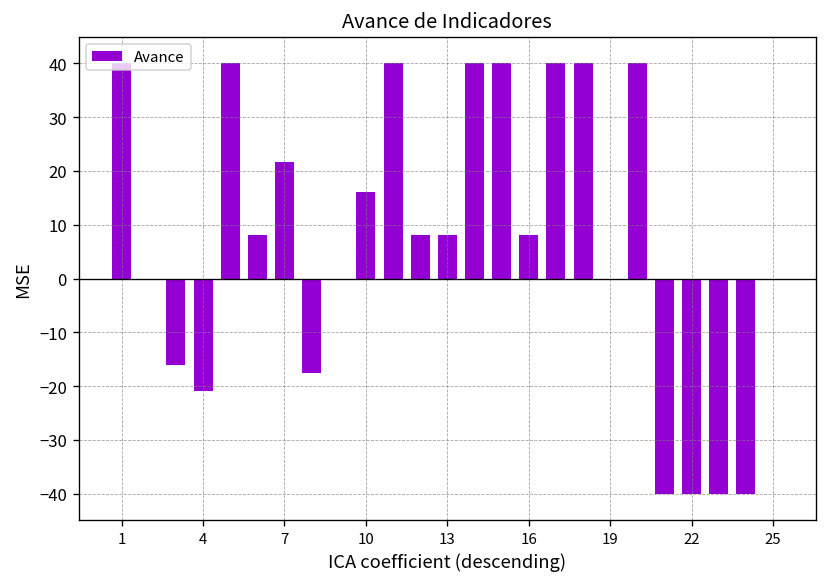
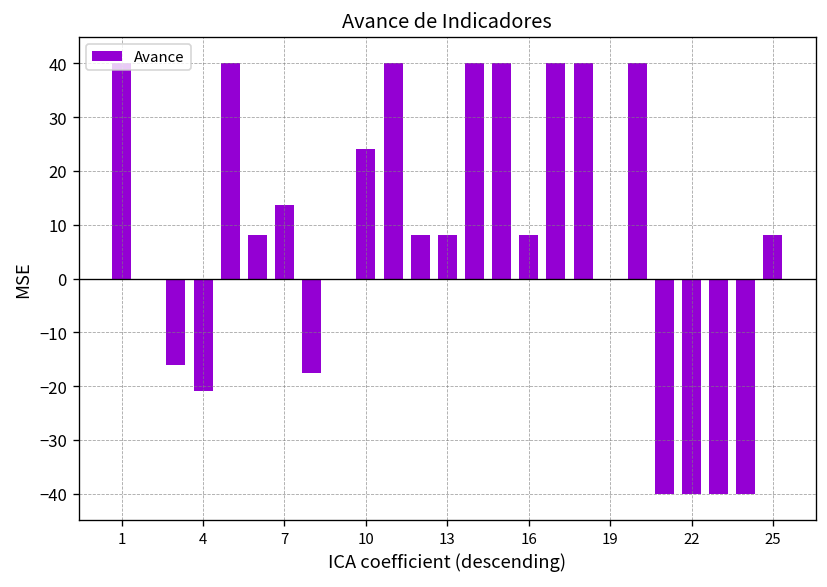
7: 22 -> 14
10: 16 -> 24
25: 0 -> 8
